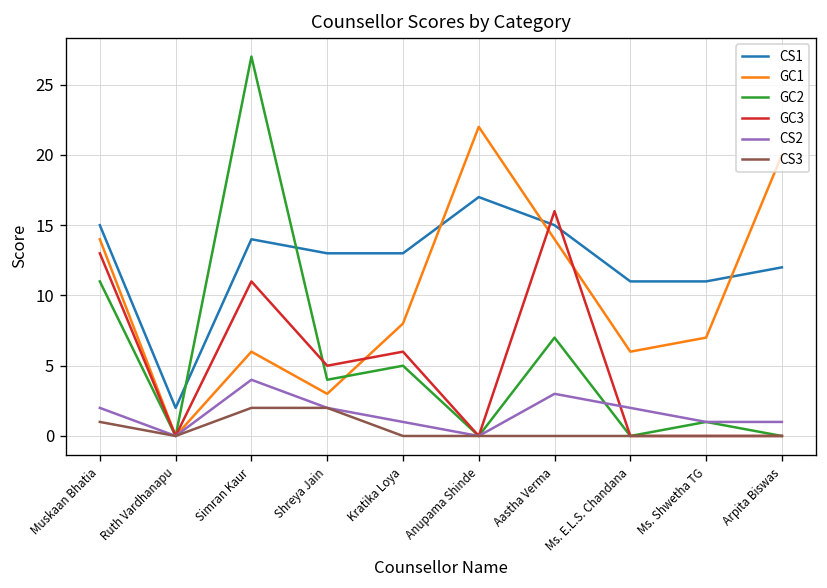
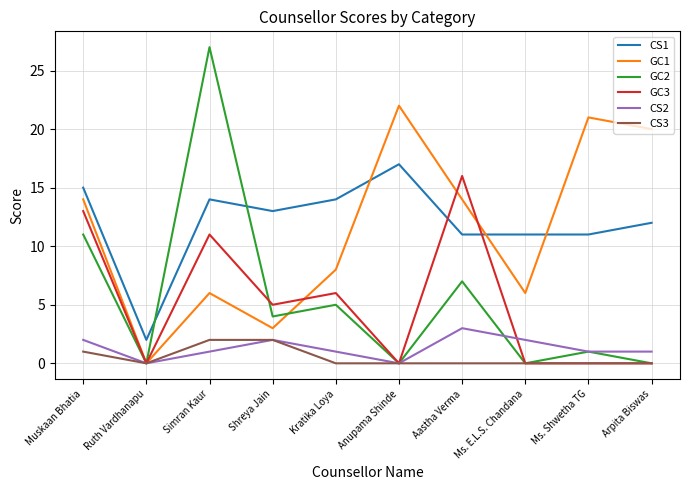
CS2, Simran Kaur: 4 -> 1
CS1, Kratika Loya: 13 -> 14
CS1, Aastha Verma: 15 -> 11
GC1, Ms. Shwetha TG: 7 -> 21
